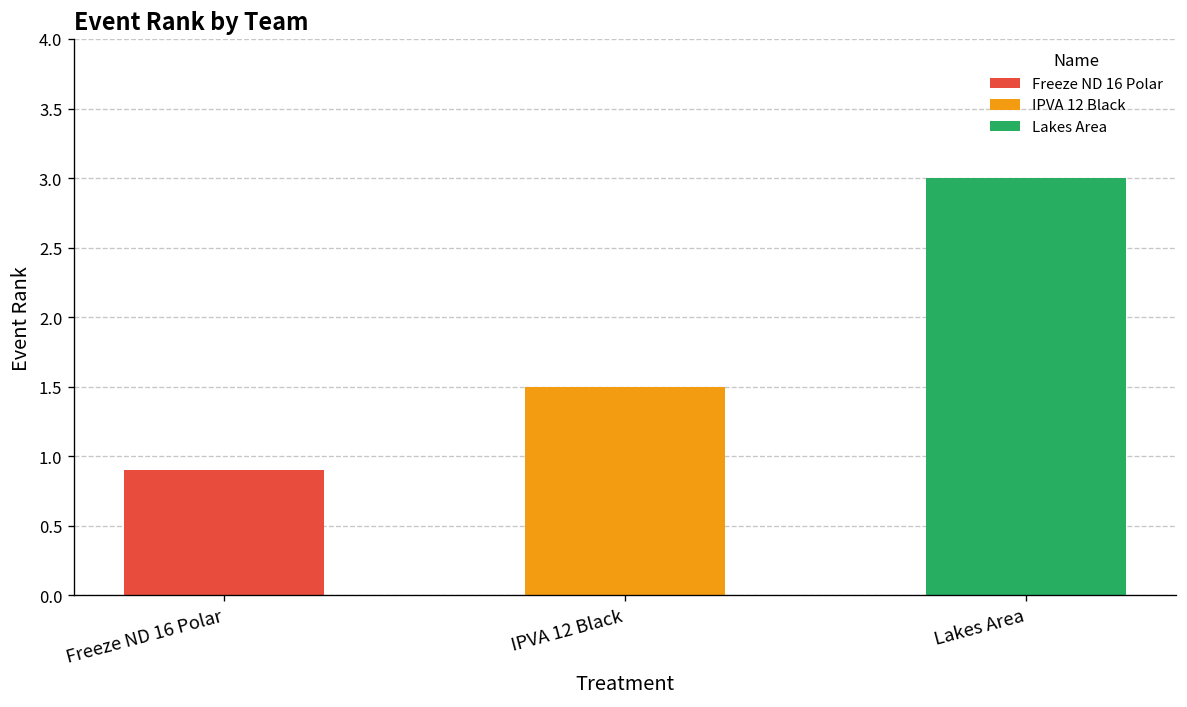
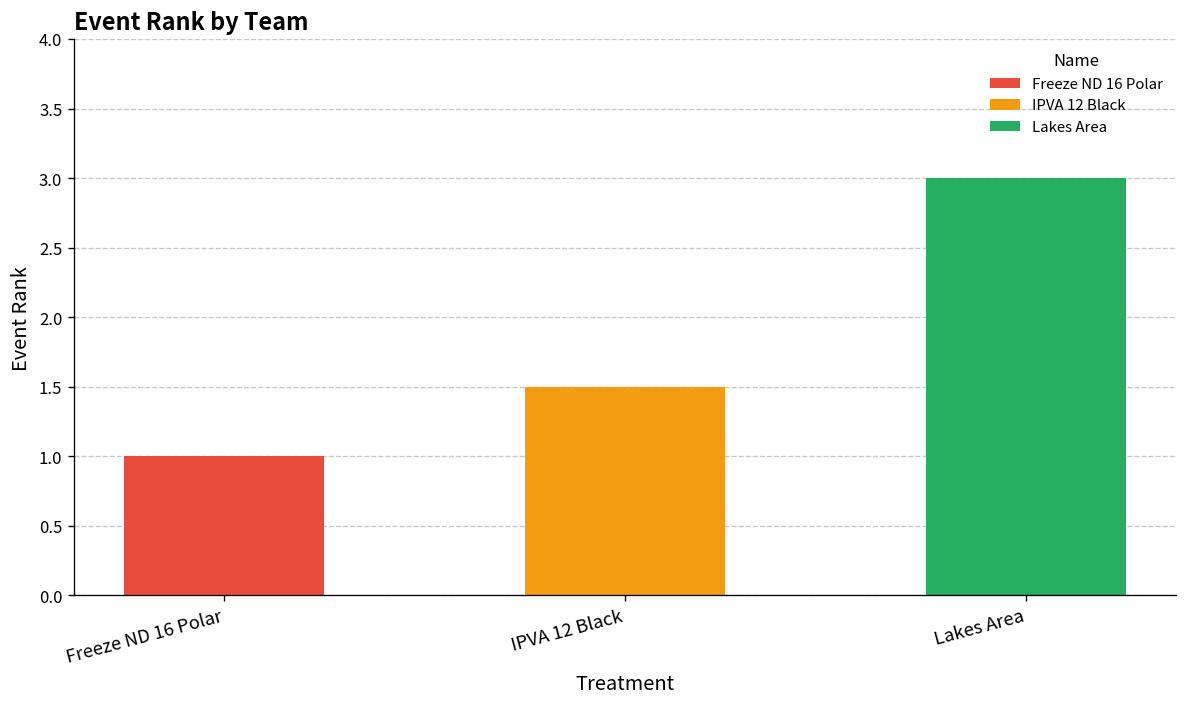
Freeze ND 16 Polar: 0.9 -> 1.0
